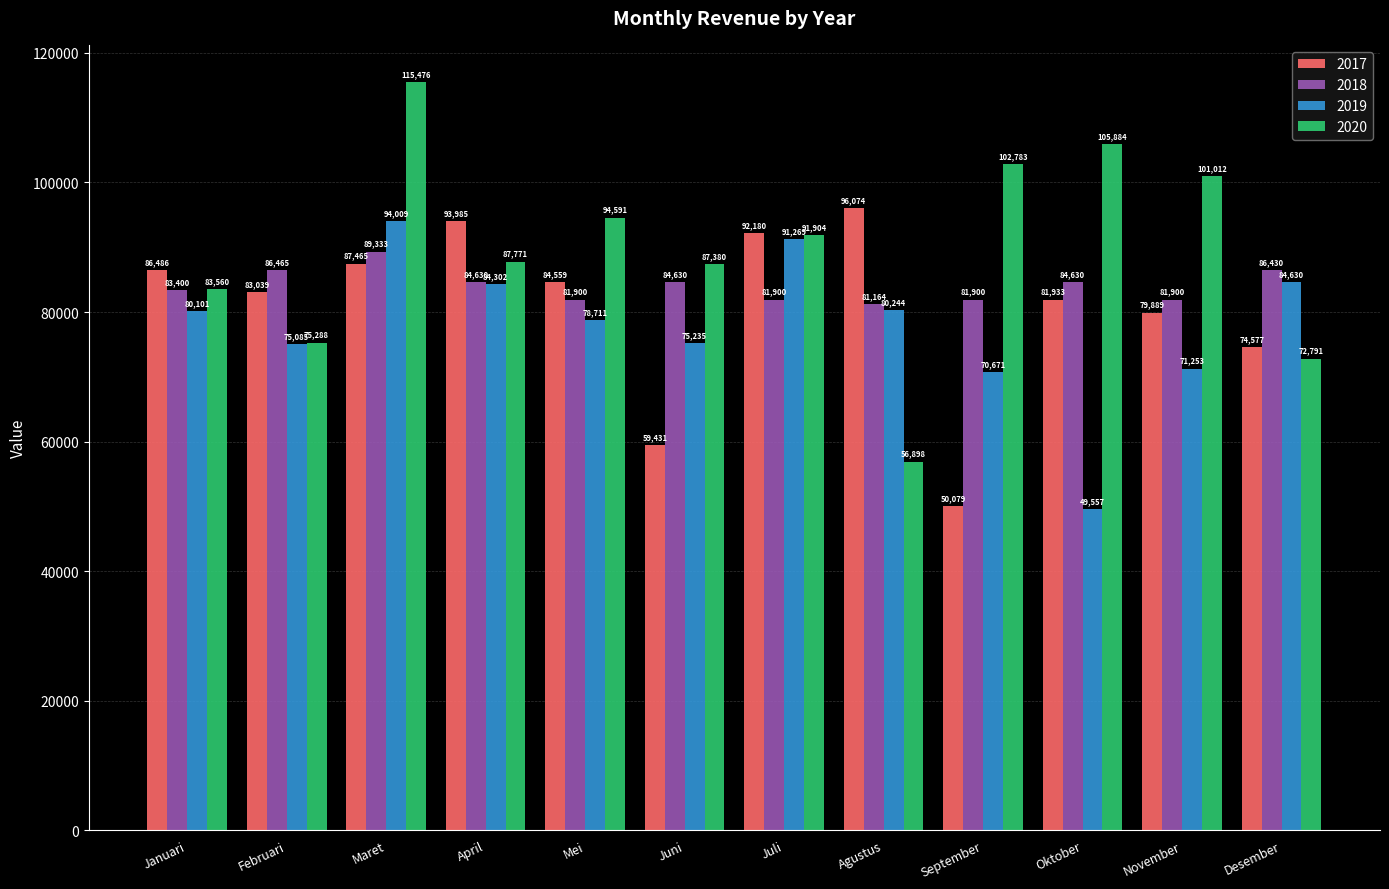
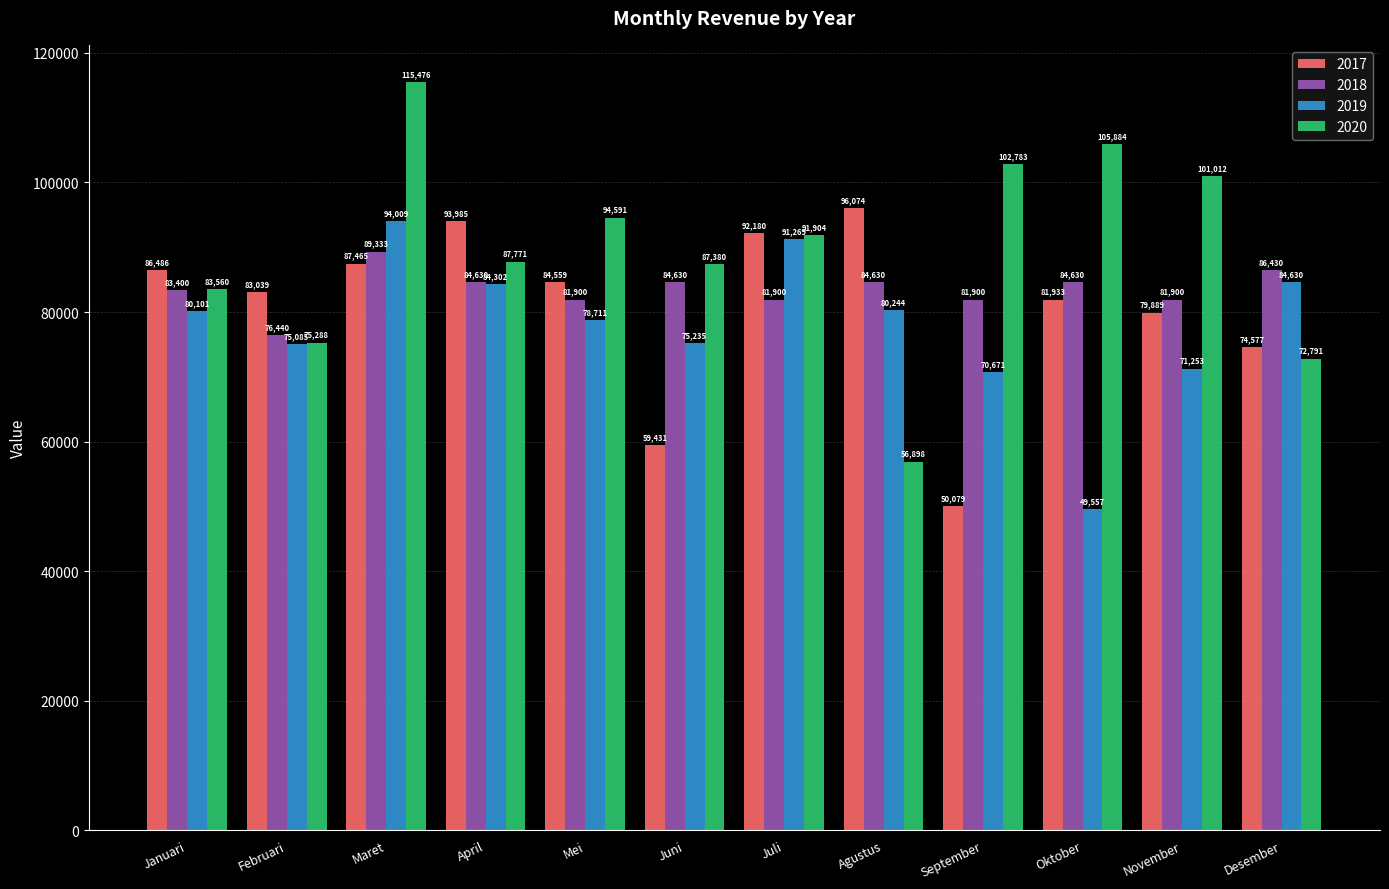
2018, Februari: 86,465 -> 76,440
2018, Agustus: 81,164 -> 84,630
